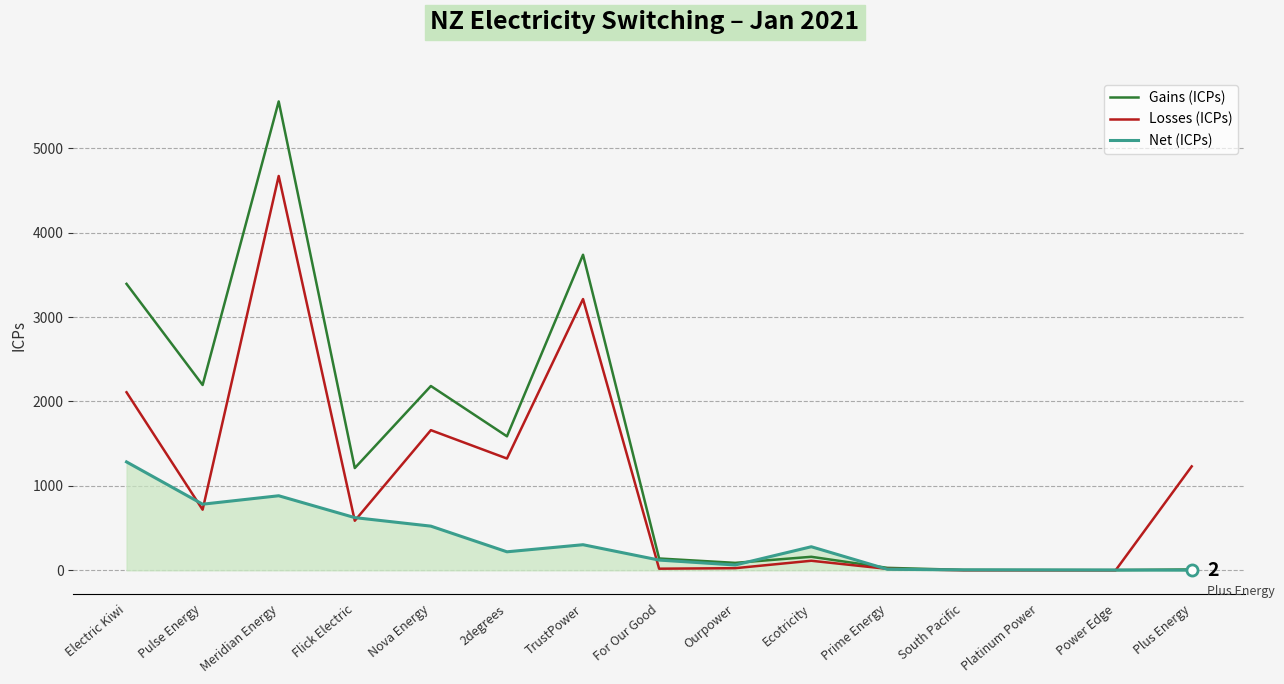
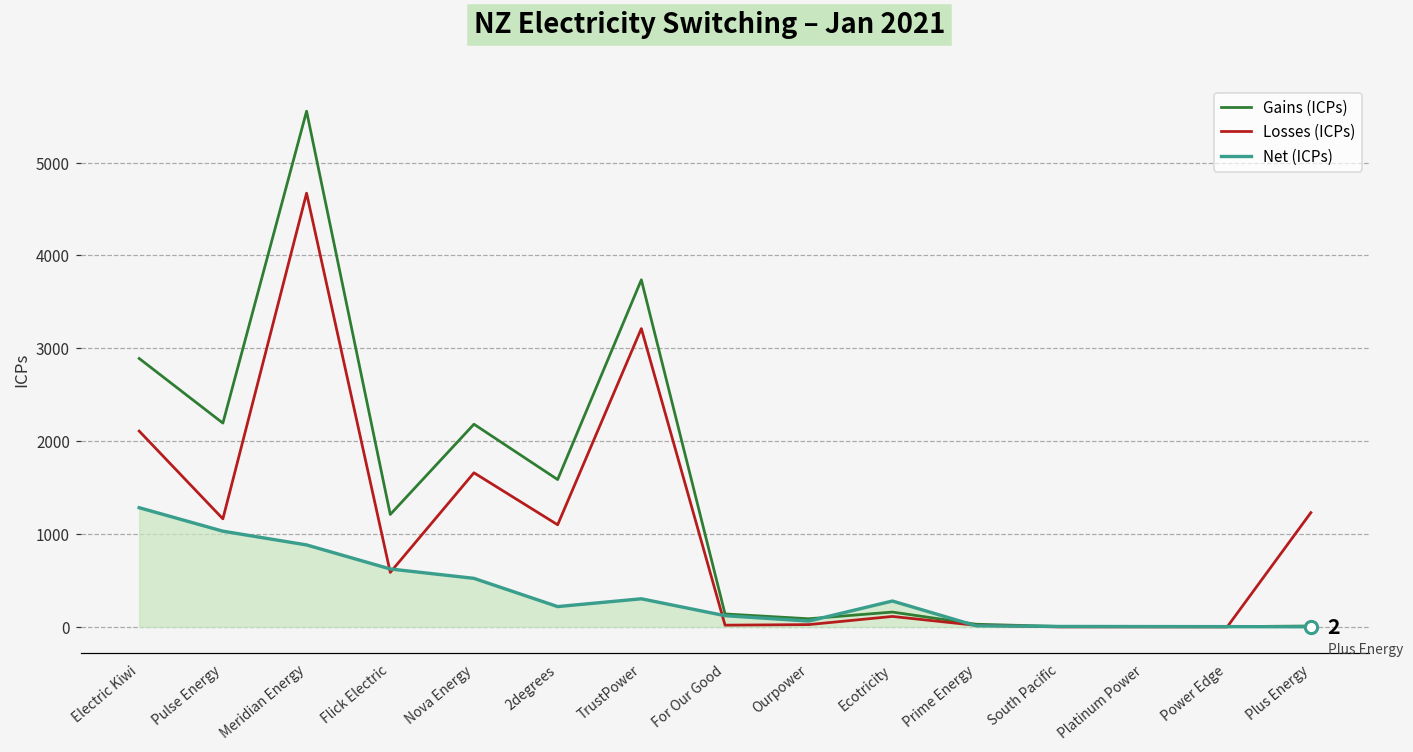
Gains (ICPs), Electric Kiwi: 3400 -> 2900
Losses (ICPs), Pulse Energy: 700 -> 1200
Net (ICPs), Pulse Energy: 800 -> 1000
Losses (ICPs), 2degrees: 1300 -> 1100
